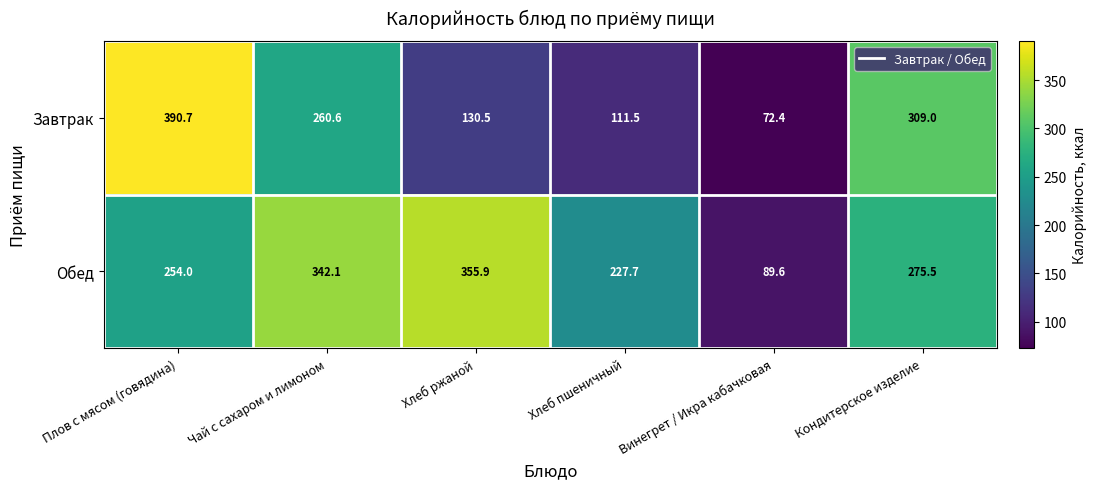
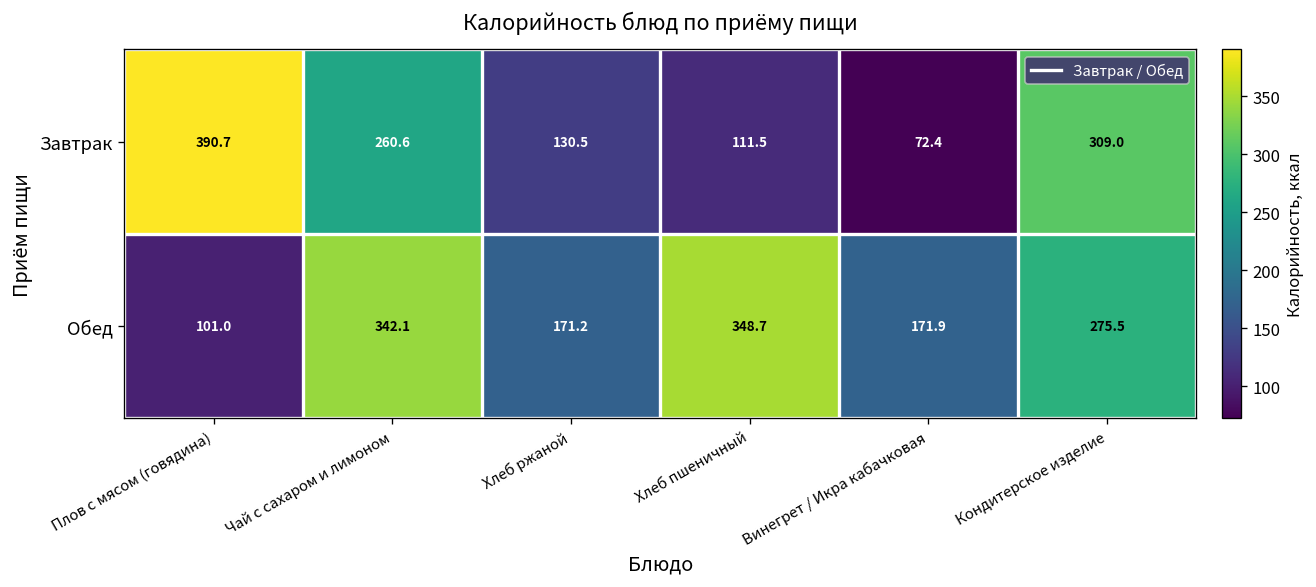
Обед, Плов с мясом (говядина): 254.0 -> 101.0
Обед, Хлеб ржаной: 355.9 -> 171.2
Обед, Хлеб пшеничный: 227.7 -> 348.7
Обед, Винегрет / Икра кабачковая: 89.6 -> 171.9
